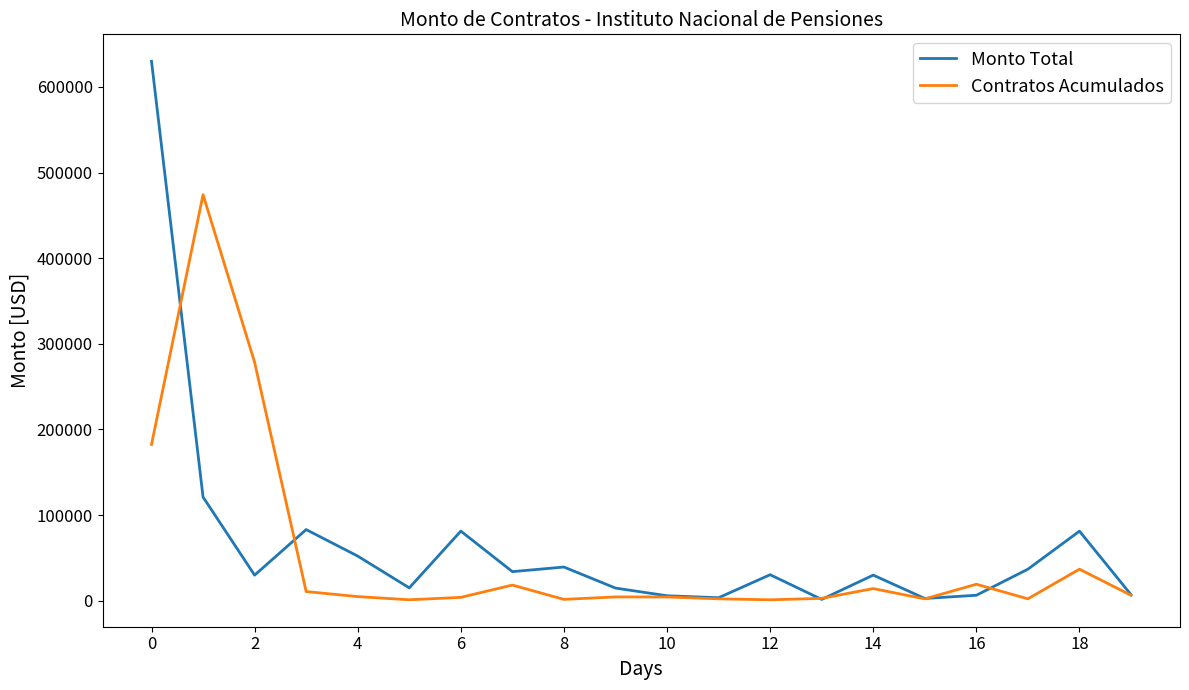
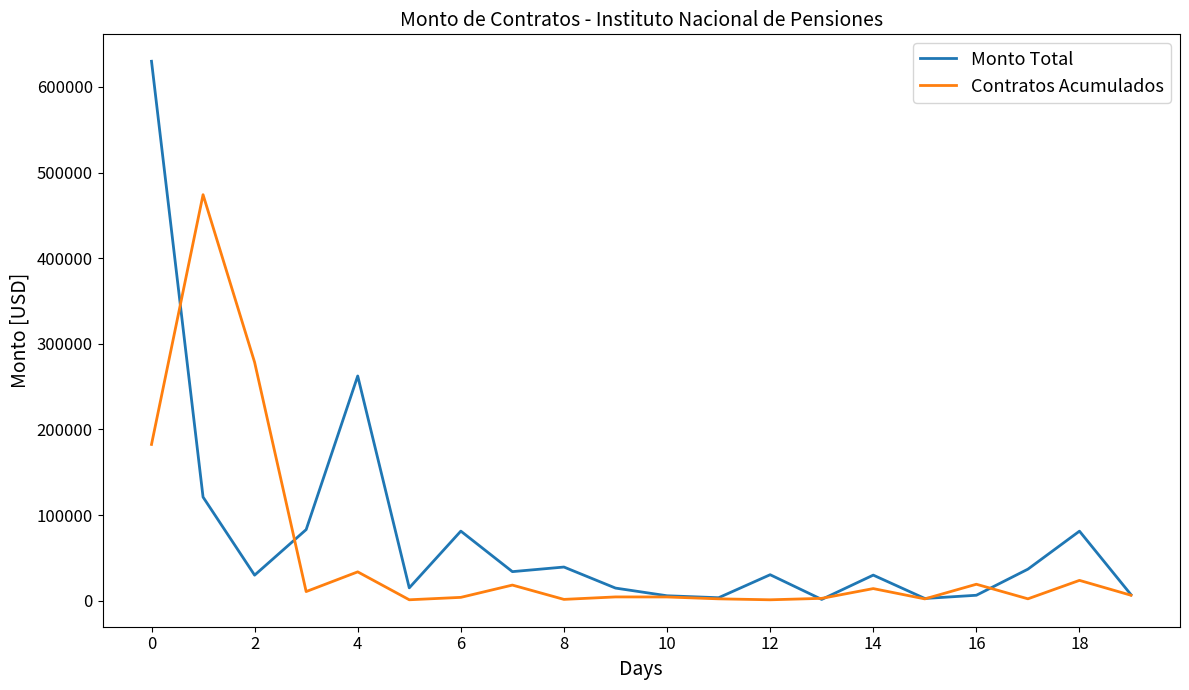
Monto Total, 4: 50000 -> 260000
Contratos Acumulados, 4: 0 -> 30000
Contratos Acumulados, 18: 40000 -> 20000
